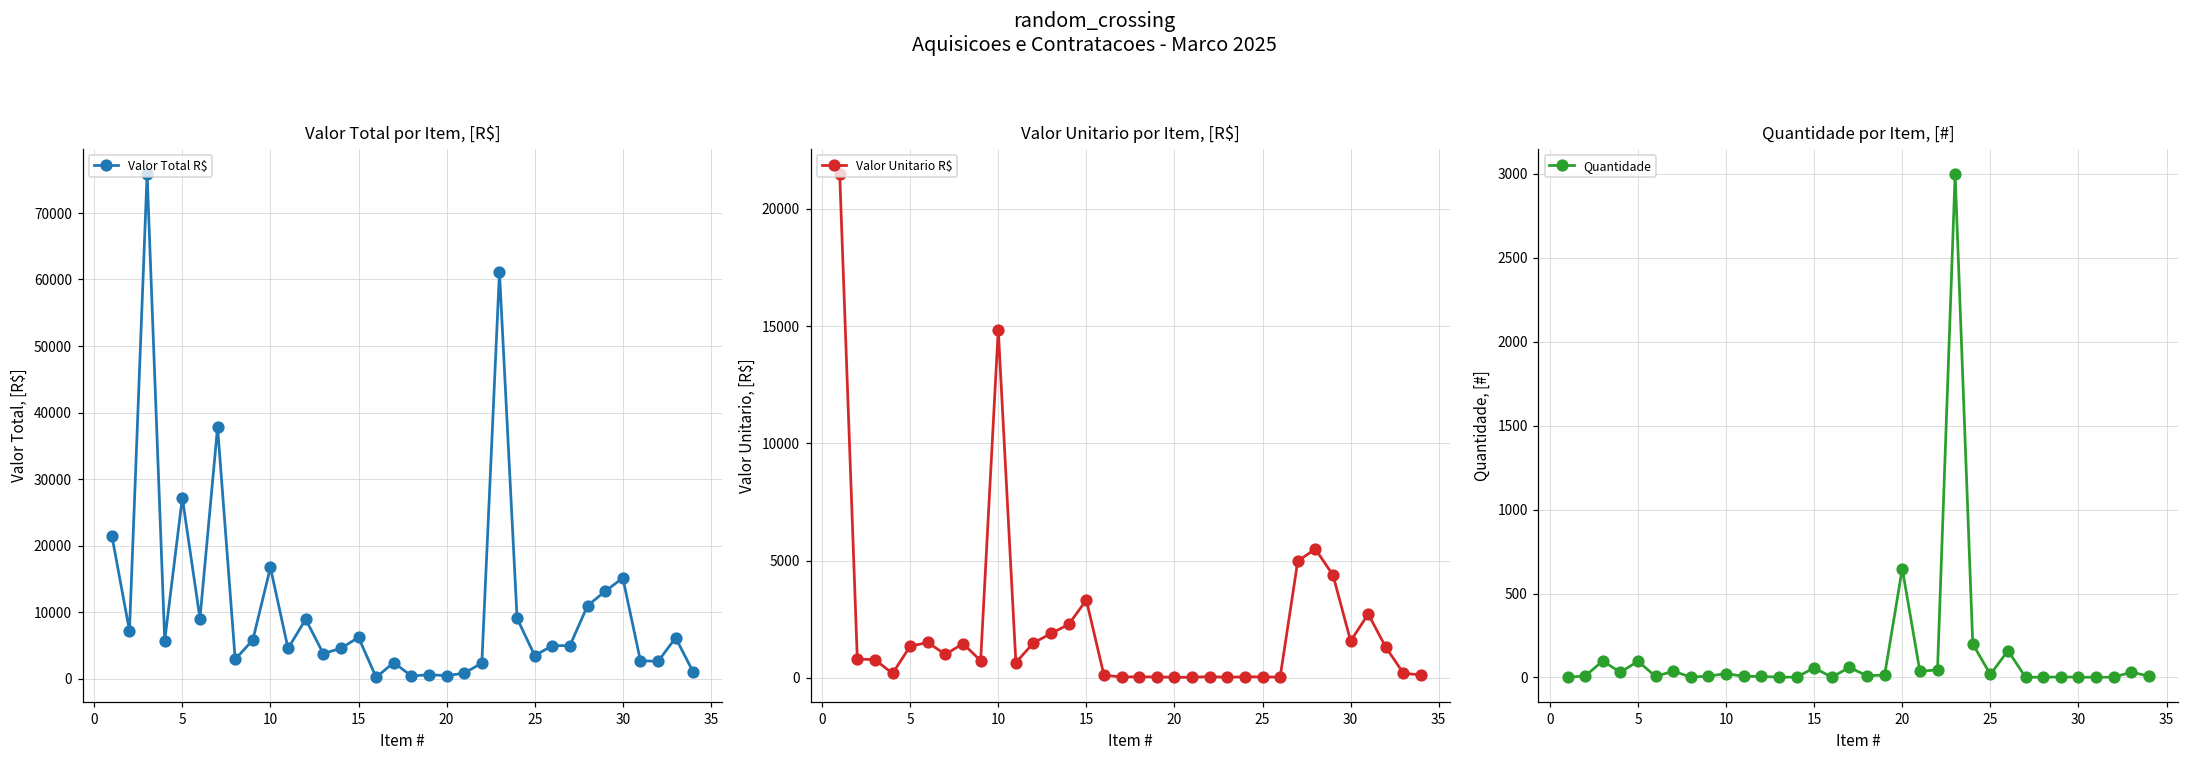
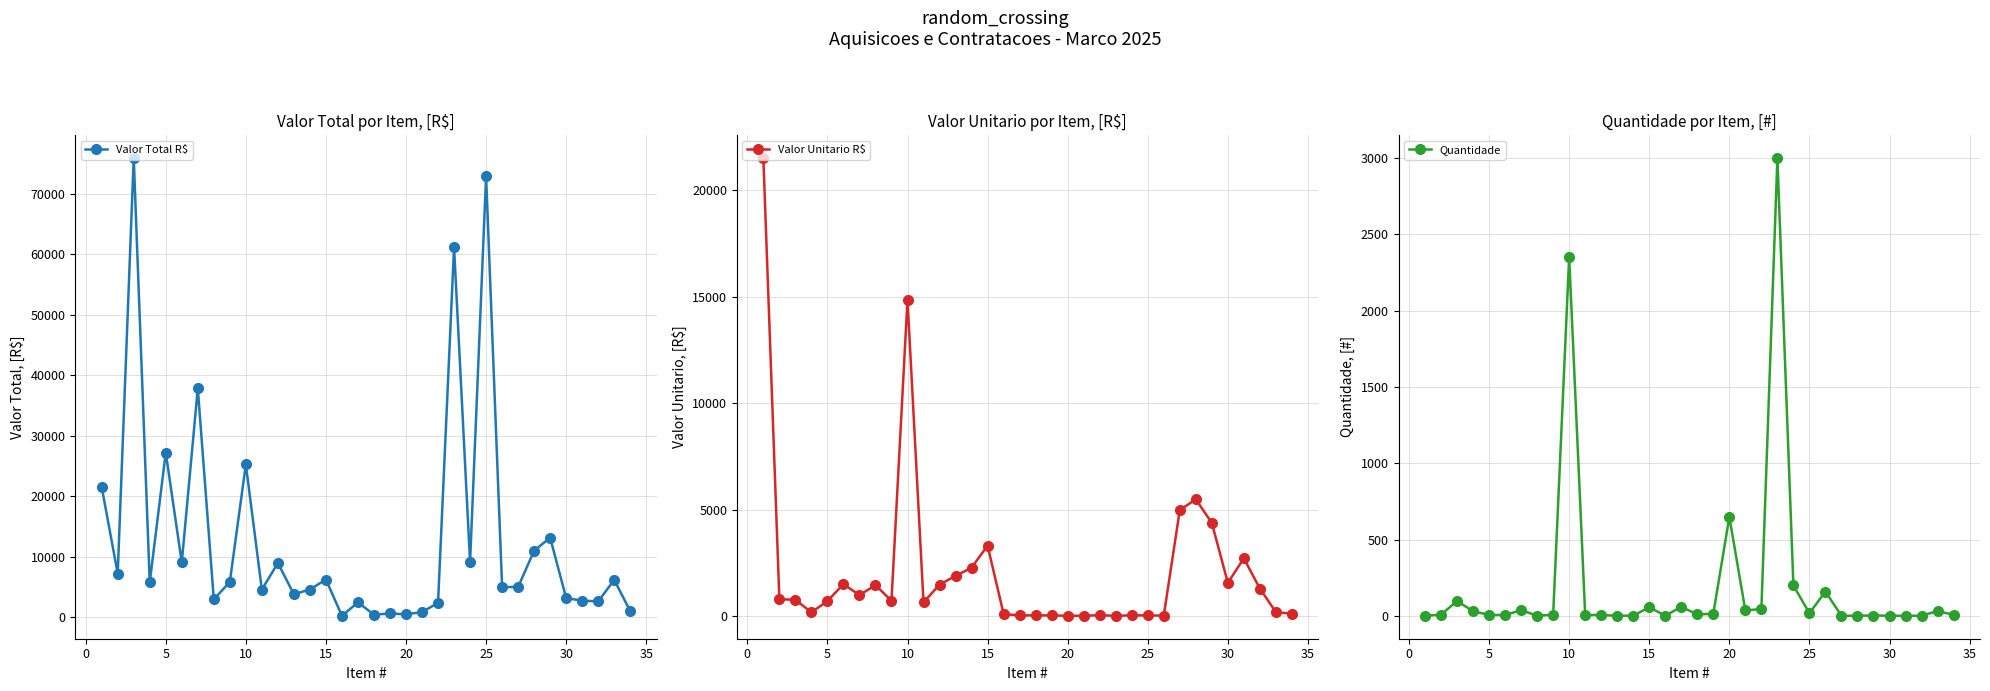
Valor Total por Item, [R$], 10: 17000 -> 25000
Valor Total por Item, [R$], 25: 3000 -> 73000
Valor Total por Item, [R$], 30: 15000 -> 3000
Valor Unitario por Item, [R$], 5: 1300 -> 700
Quantidade por Item, [#], 5: 100 -> 10
Quantidade por Item, [#], 10: 20 -> 2350
